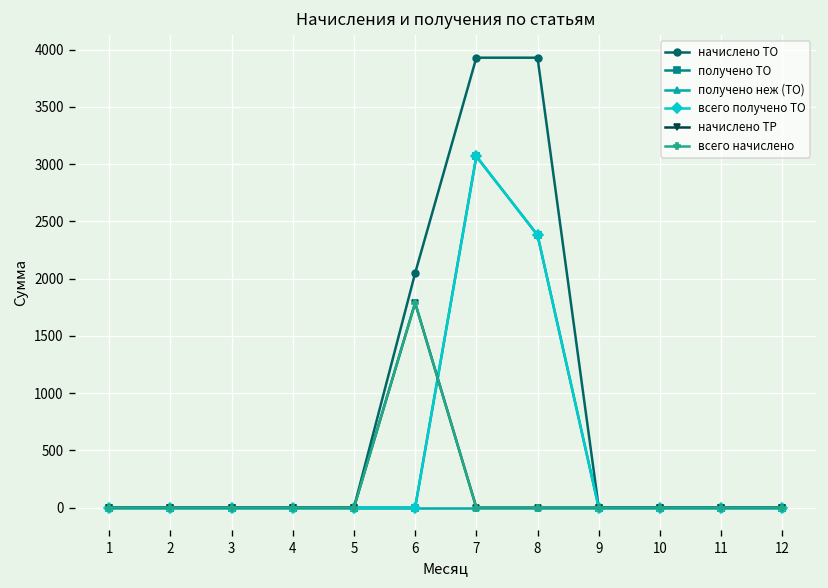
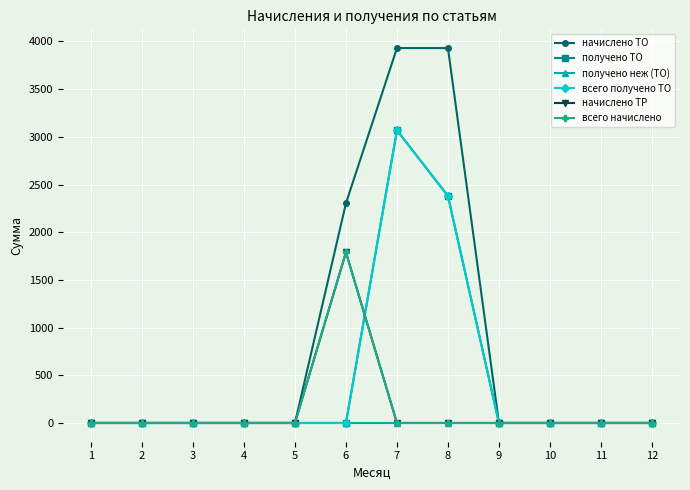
начислено ТО, 6: 2000 -> 2300
